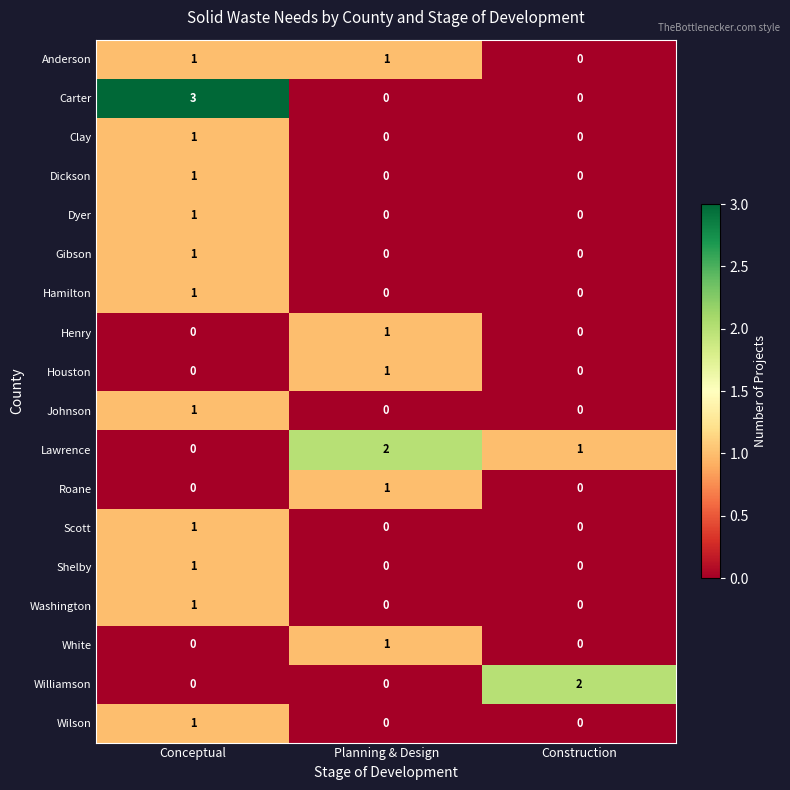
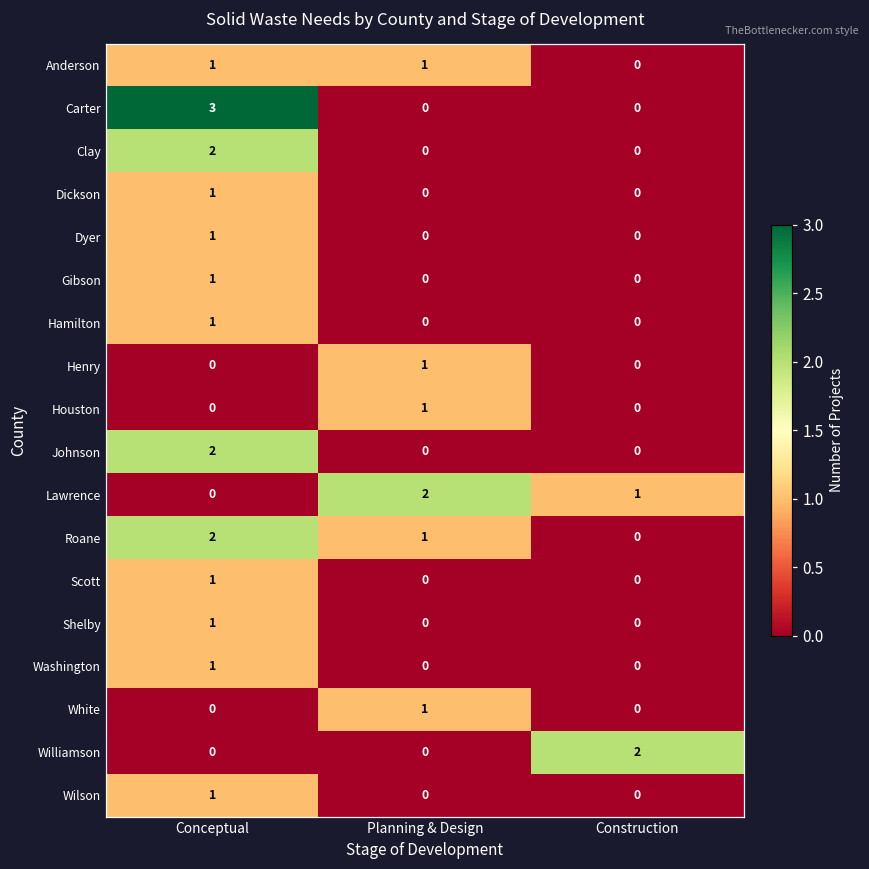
Clay, Conceptual: 1 -> 2
Johnson, Conceptual: 1 -> 2
Roane, Conceptual: 0 -> 2
